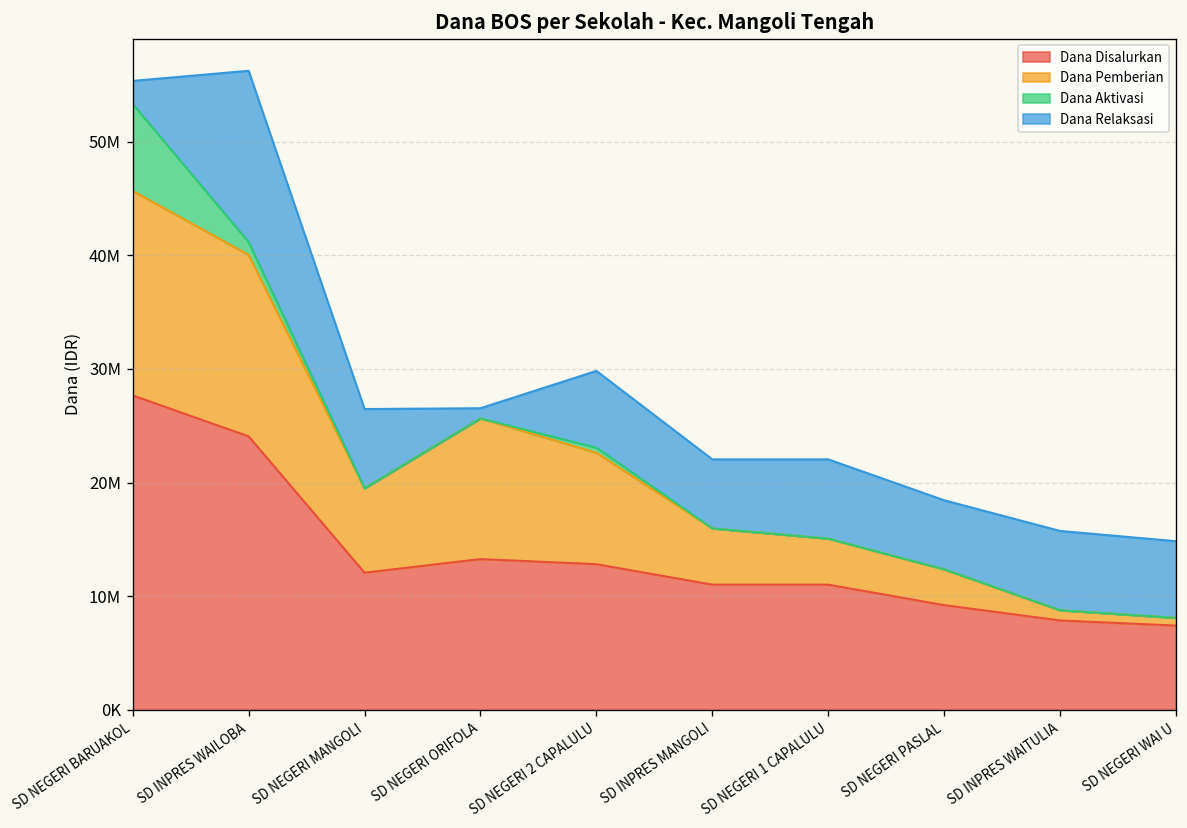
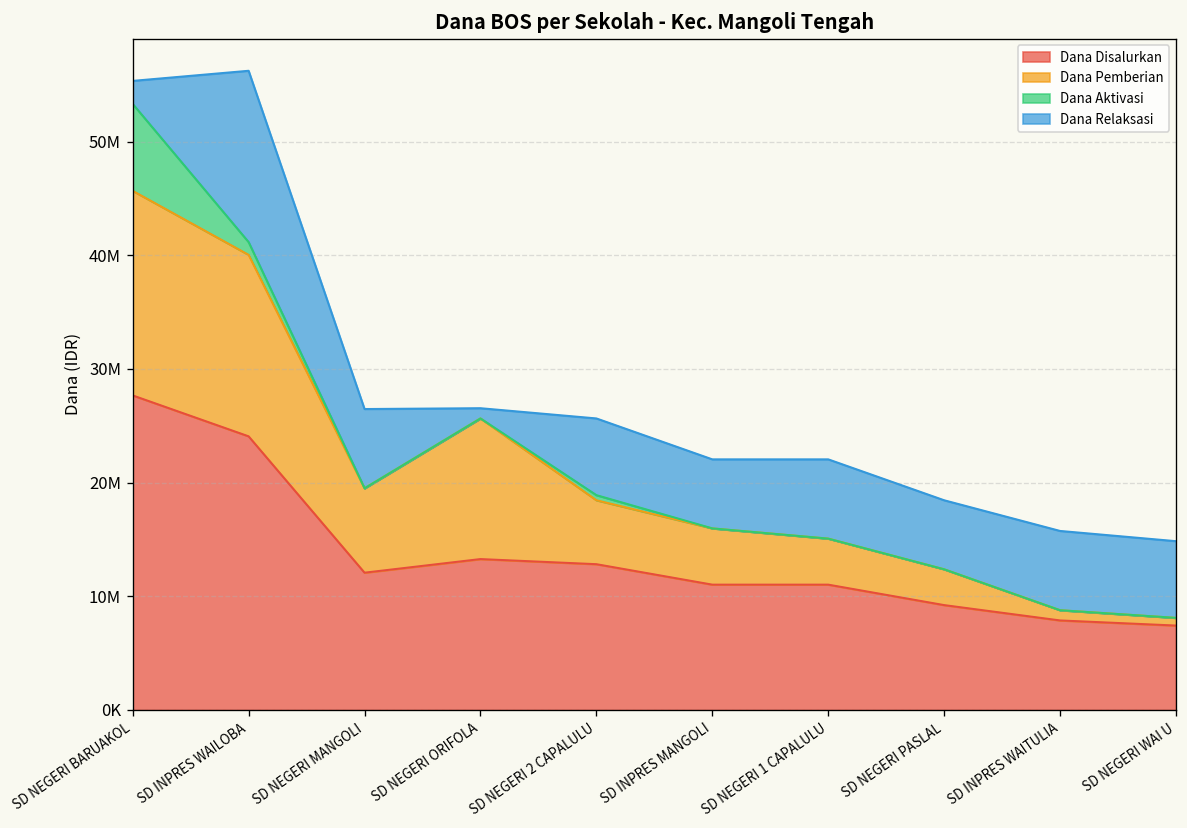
Dana Pemberian, SD NEGERI 2 CAPALULU: 10000000 -> 6000000
